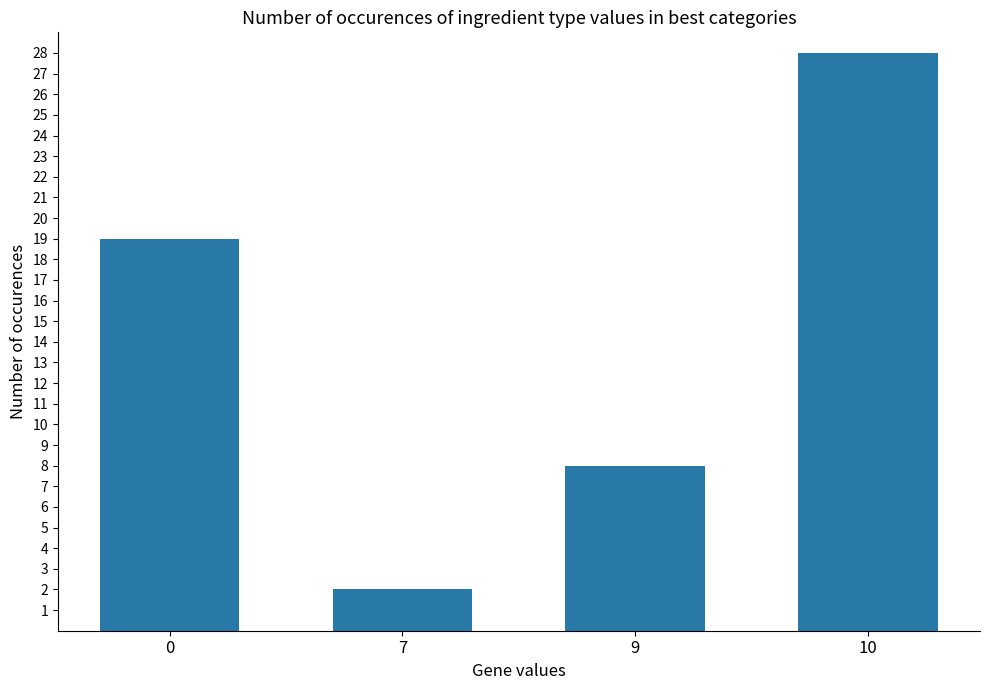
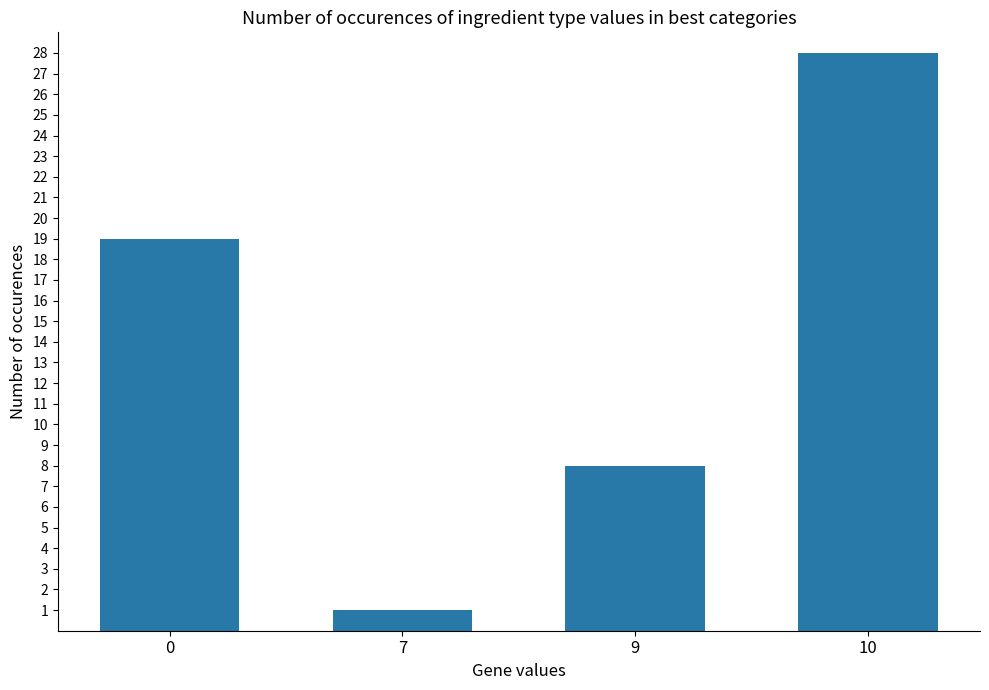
7: 2 -> 1
